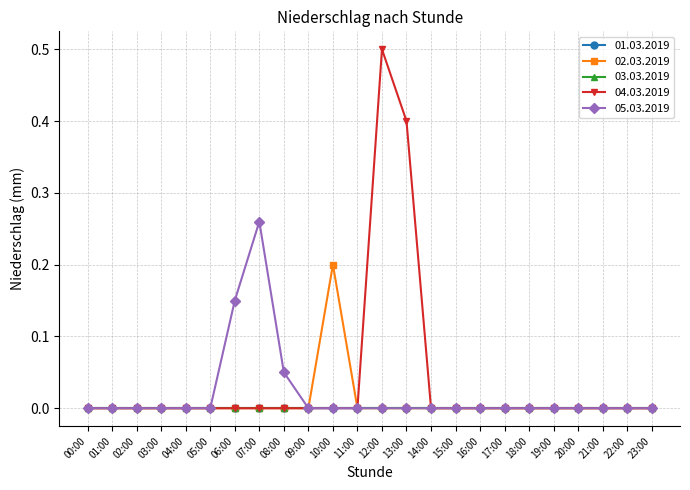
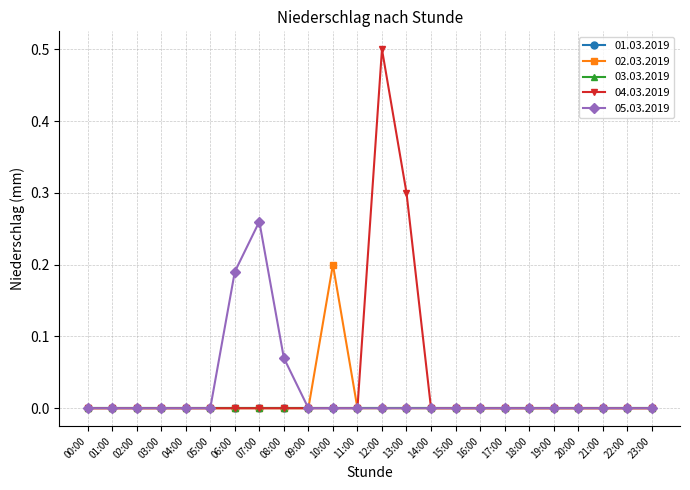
05.03.2019, 06:00: 0.15 -> 0.19
05.03.2019, 08:00: 0.05 -> 0.07
04.03.2019, 13:00: 0.4 -> 0.3
